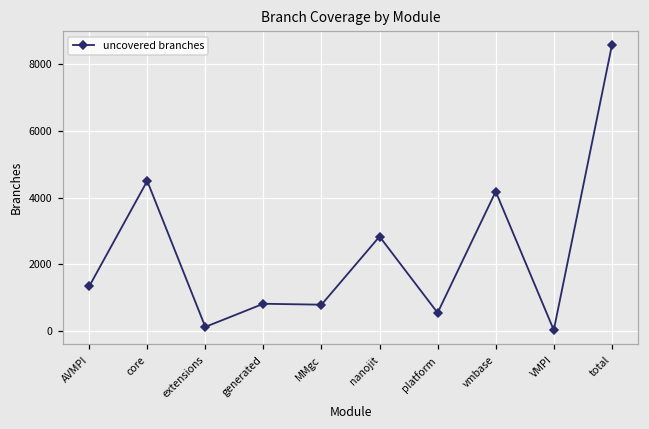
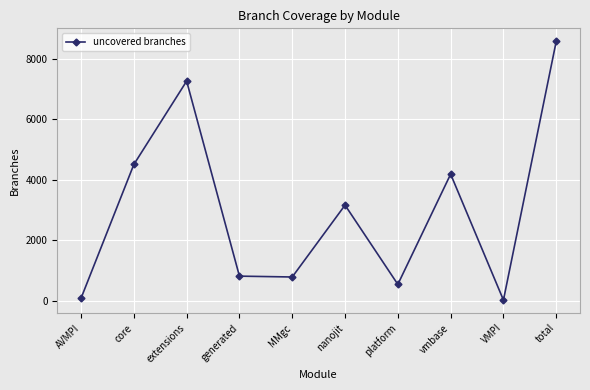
AVMPI: 1300 -> 100
extensions: 100 -> 7300
nanojit: 2800 -> 3200
